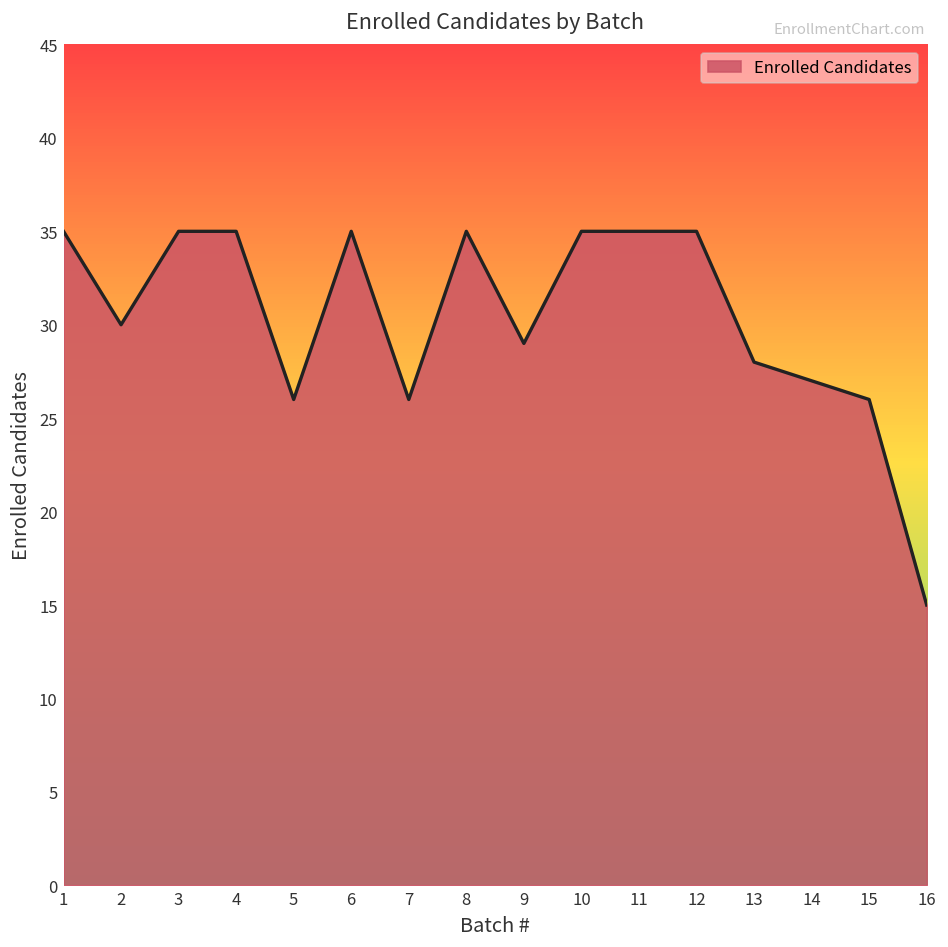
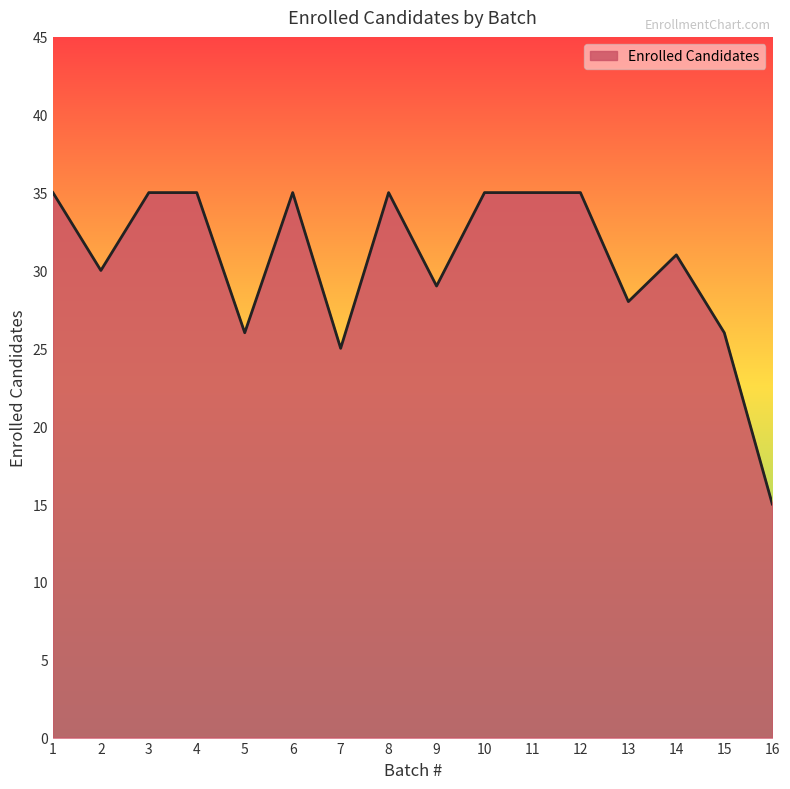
7: 26 -> 25
14: 27 -> 31
